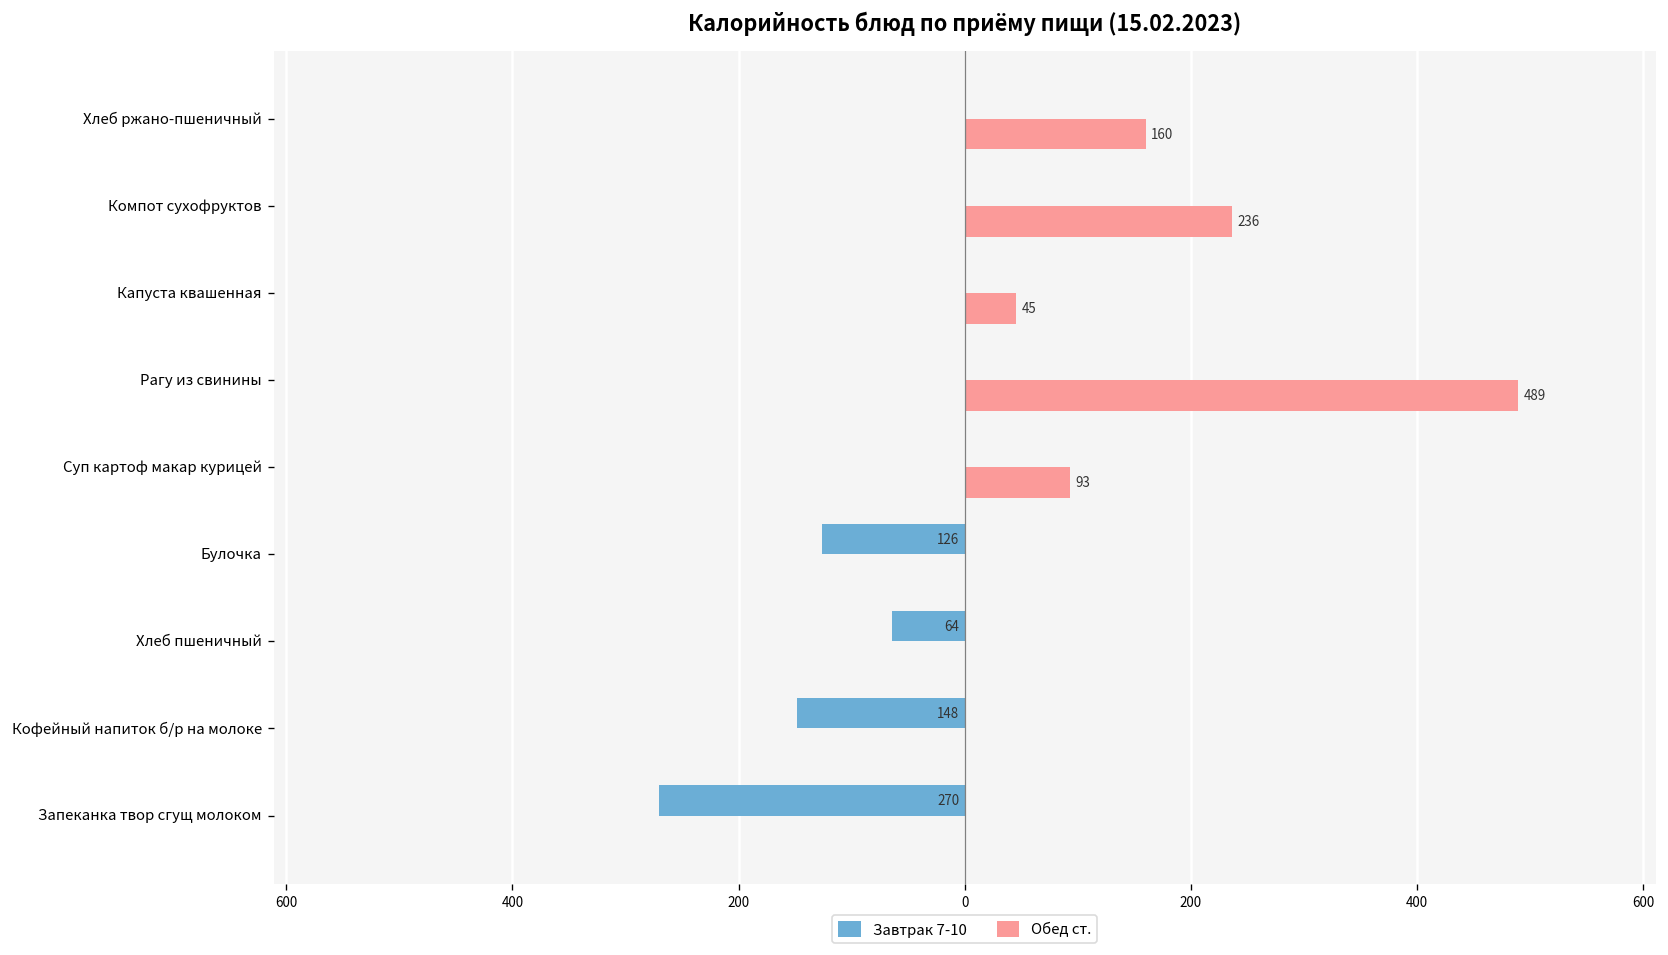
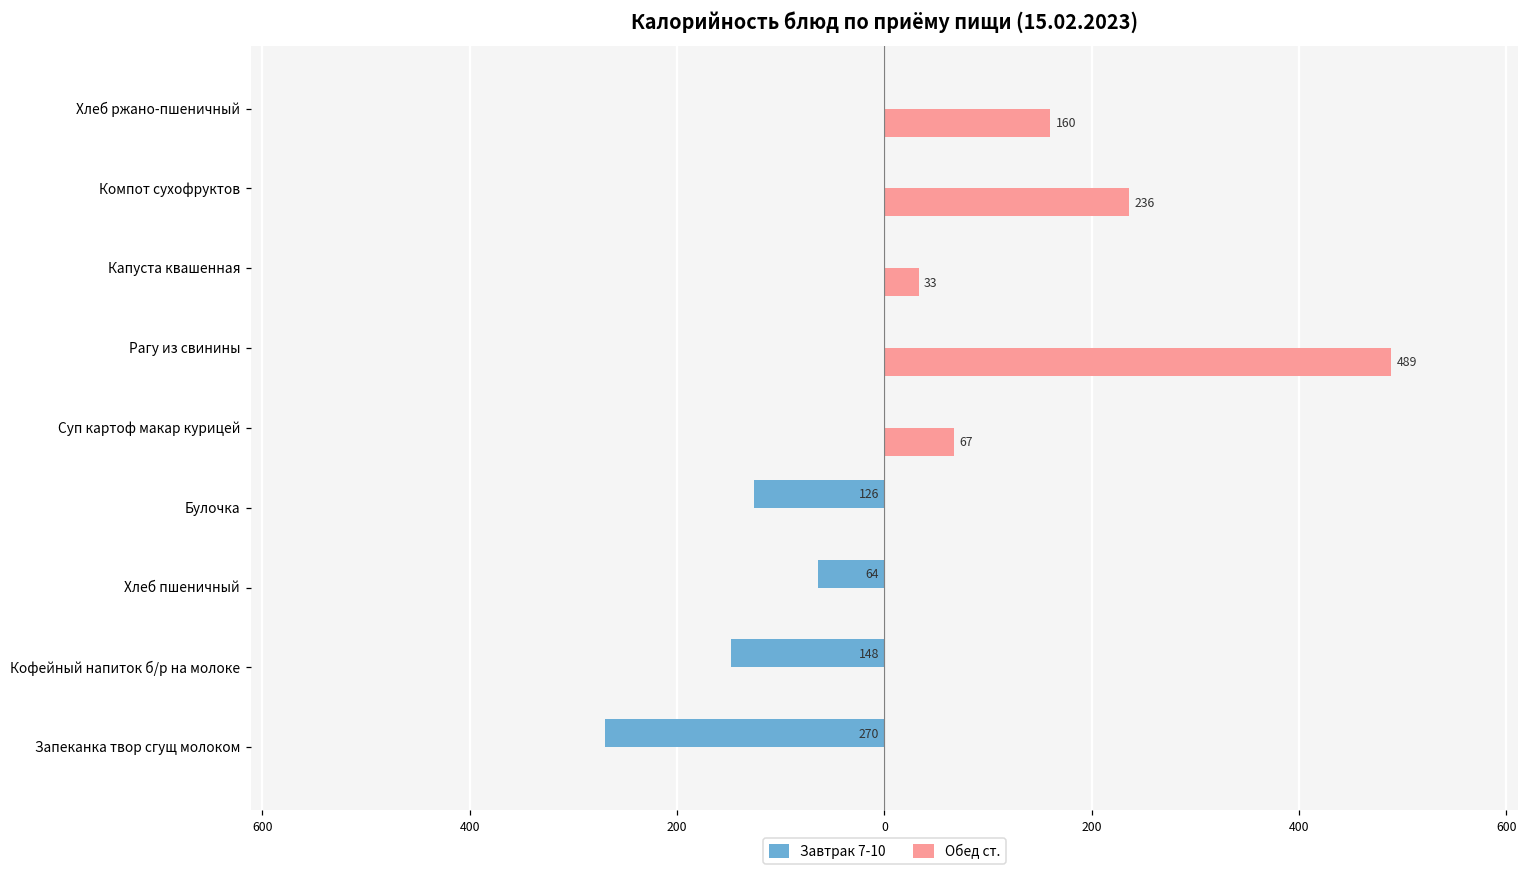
Обед ст., Капуста квашенная: 45 -> 33
Обед ст., Суп картоф макар курицей: 93 -> 67
